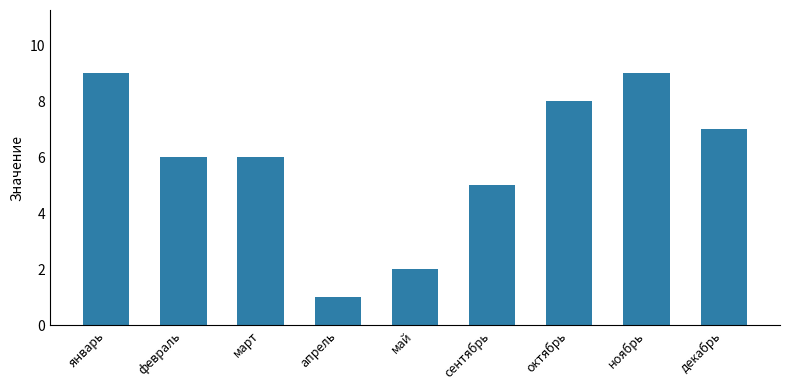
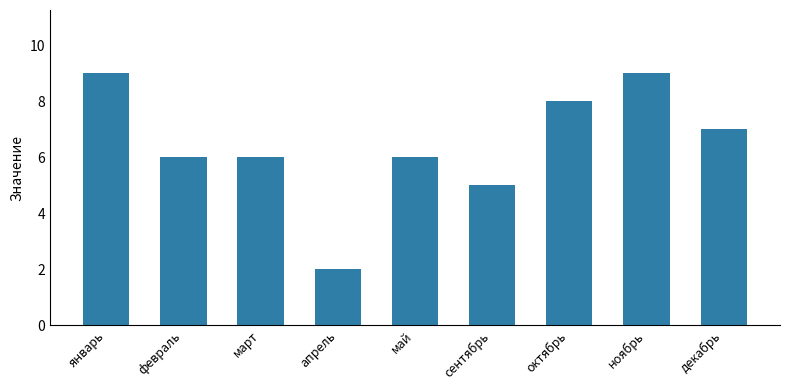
апрель: 1 -> 2
май: 2 -> 6
